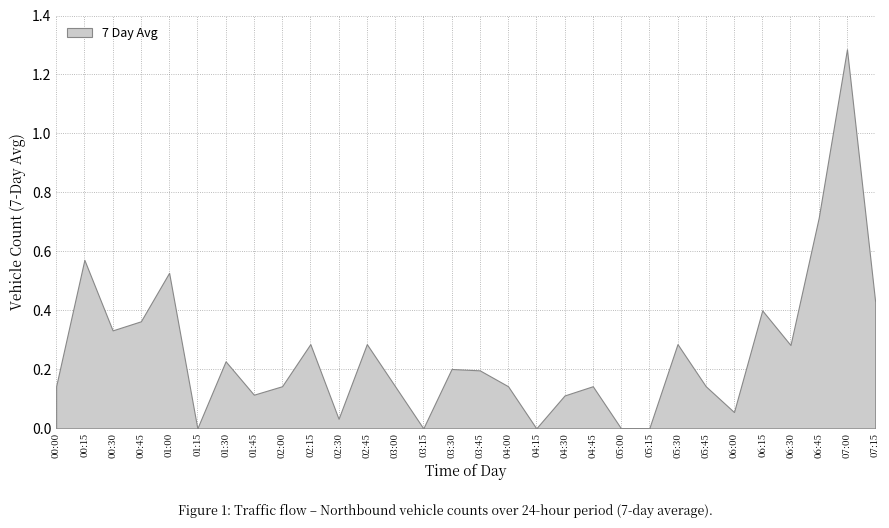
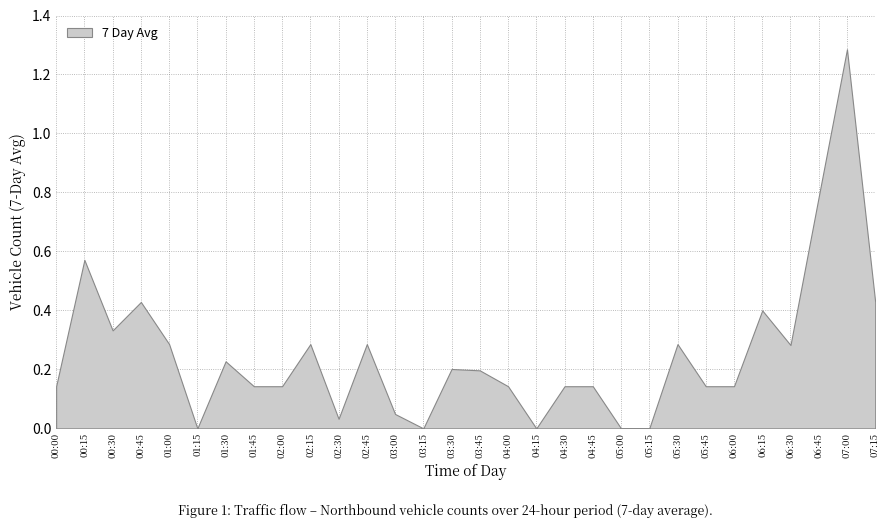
00:45: 0.36 -> 0.43
01:00: 0.53 -> 0.29
01:45: 0.11 -> 0.14
03:00: 0.14 -> 0.05
04:30: 0.11 -> 0.14
06:00: 0.06 -> 0.14
06:45: 0.71 -> 0.79
